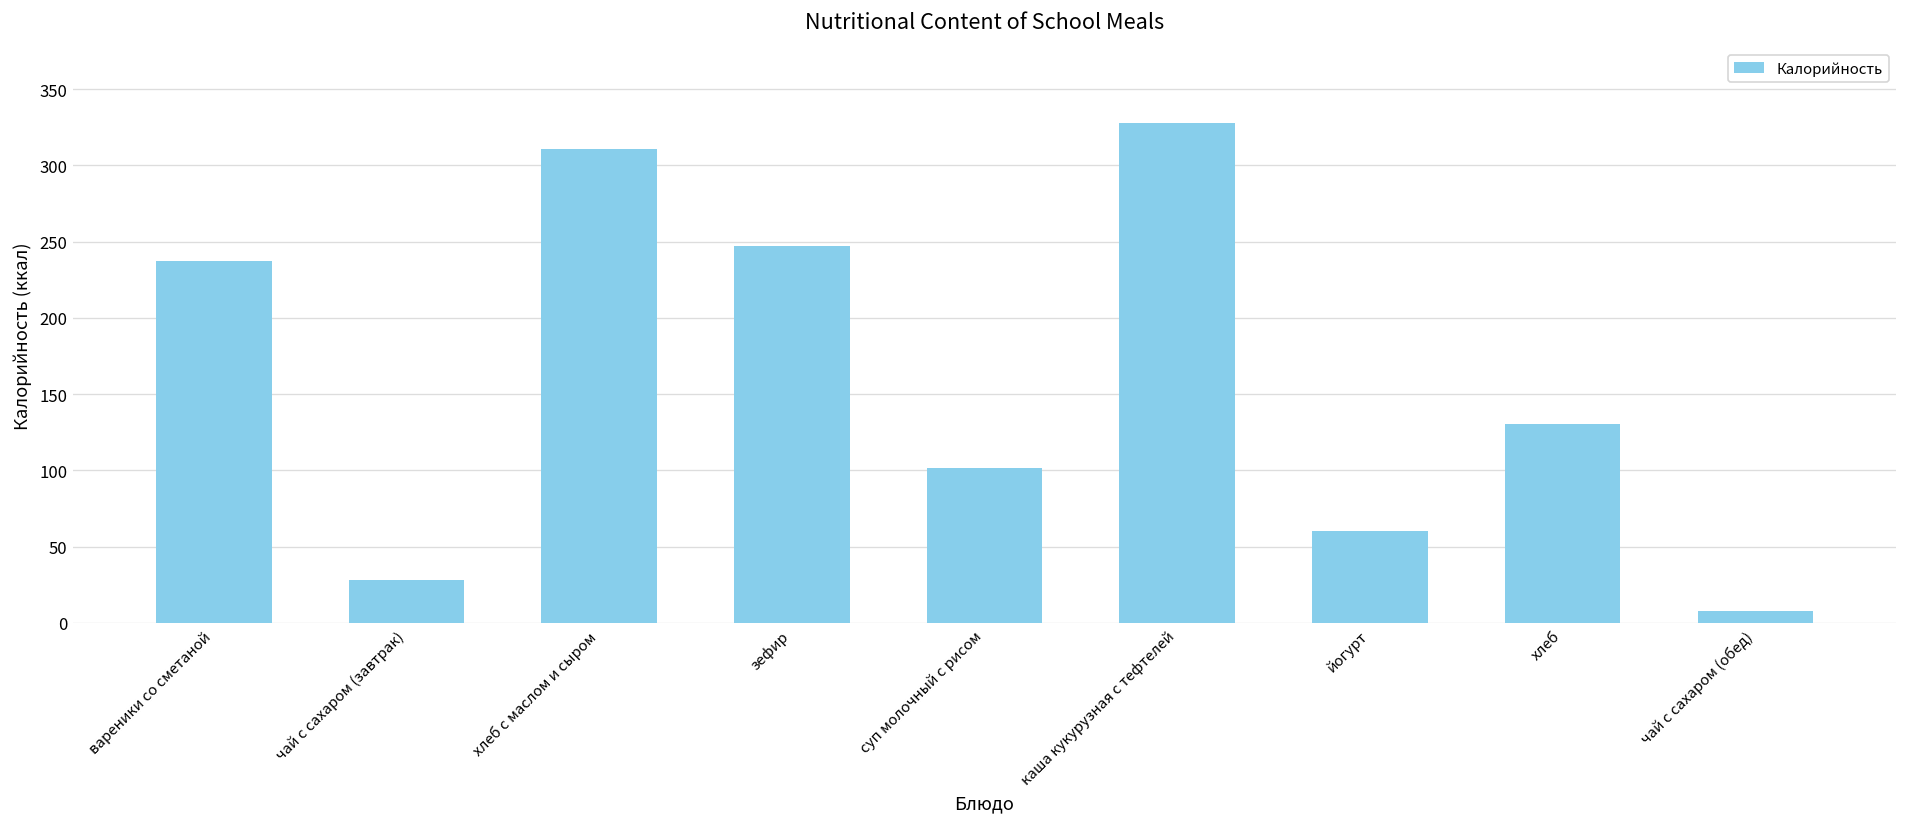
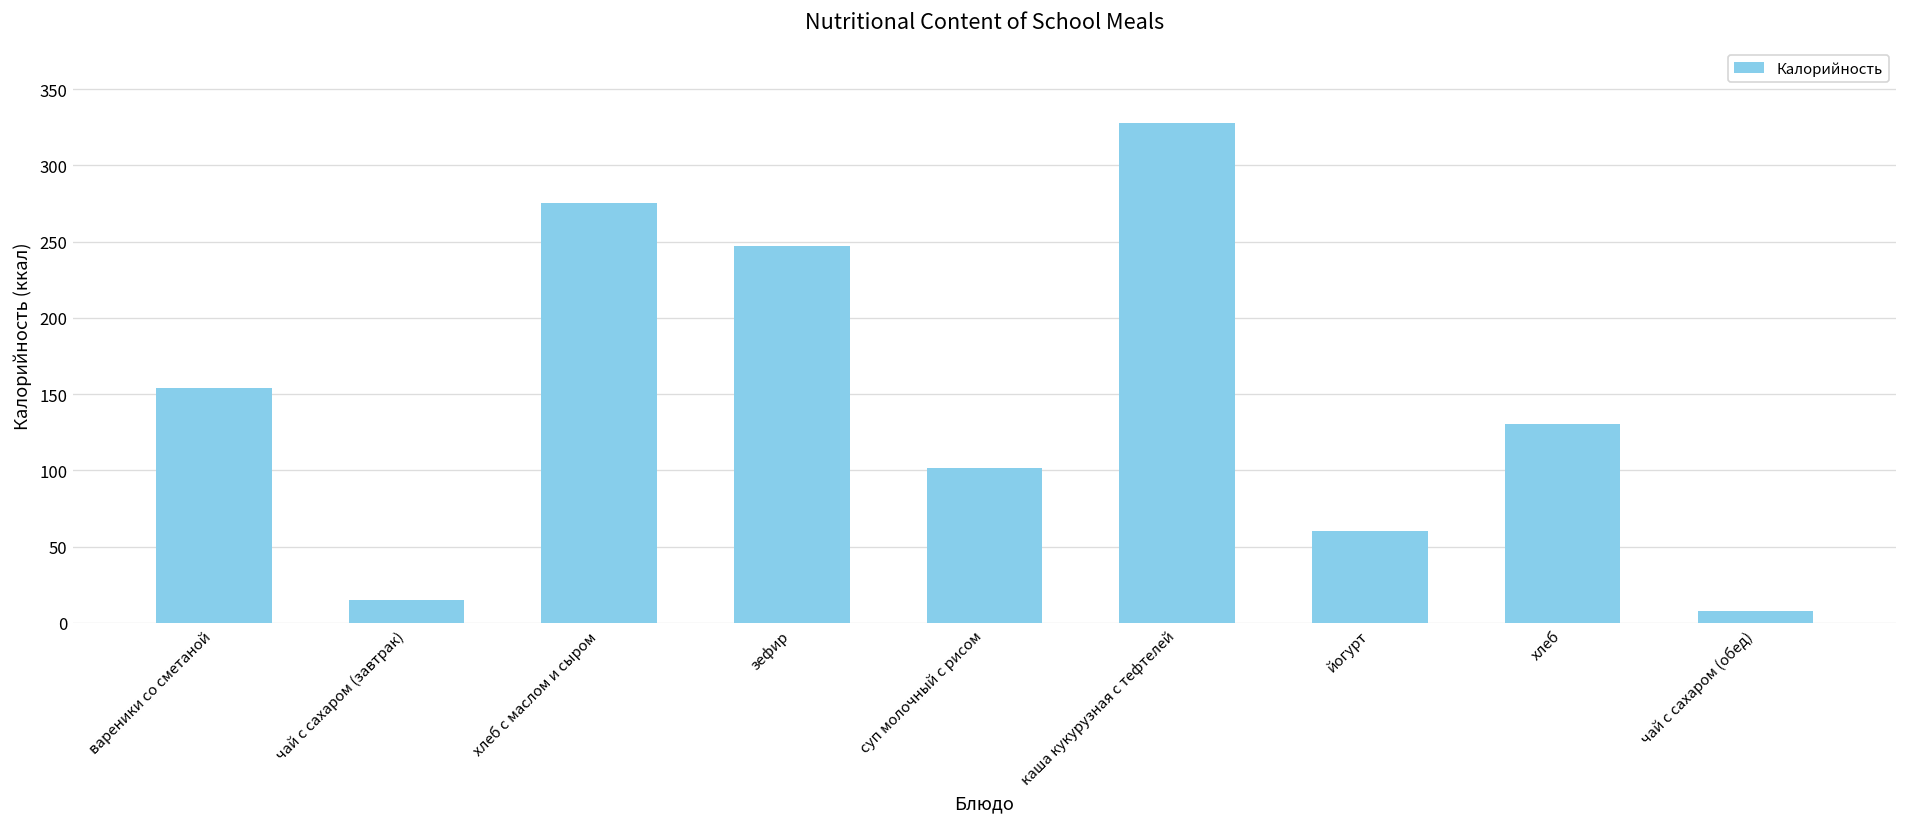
вареники со сметаной: 237 -> 154
чай с сахаром (завтрак): 28 -> 15
хлеб с маслом и сыром: 311 -> 276
